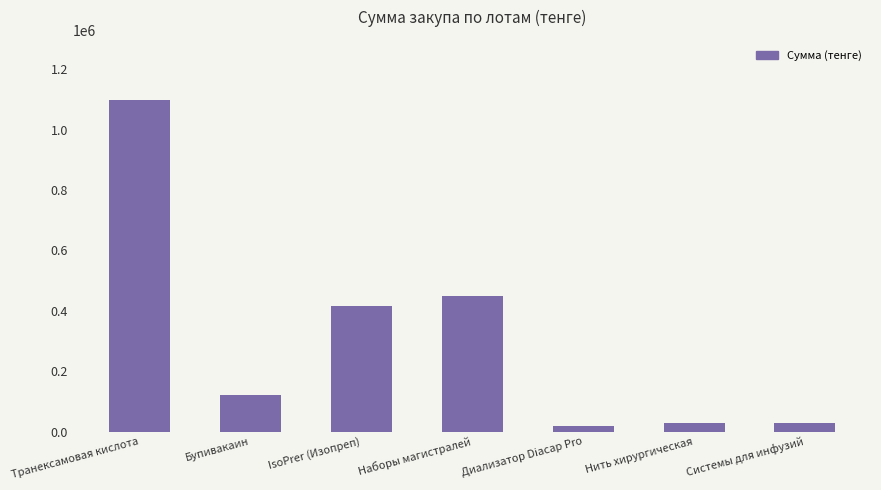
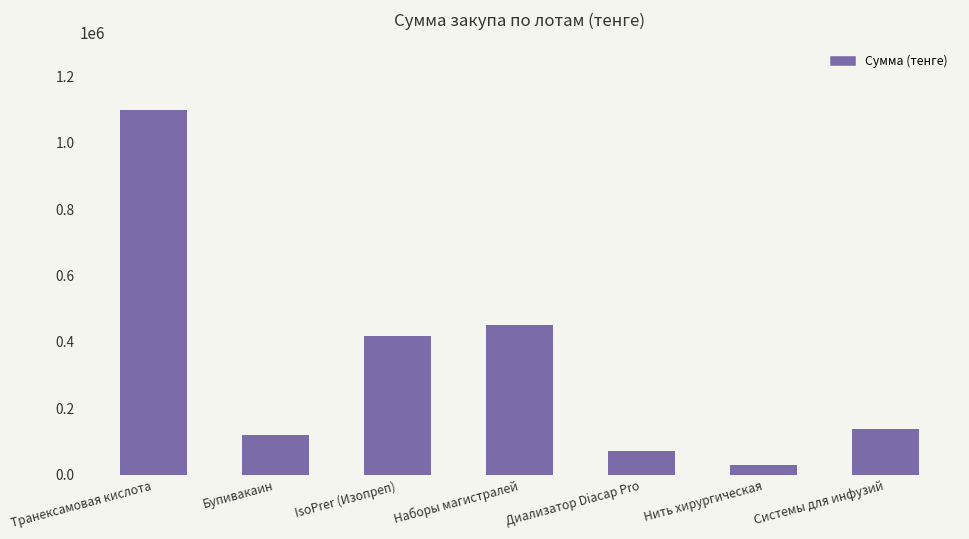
Диализатор Diacap Pro: 20000 -> 70000
Системы для инфузий: 30000 -> 140000
